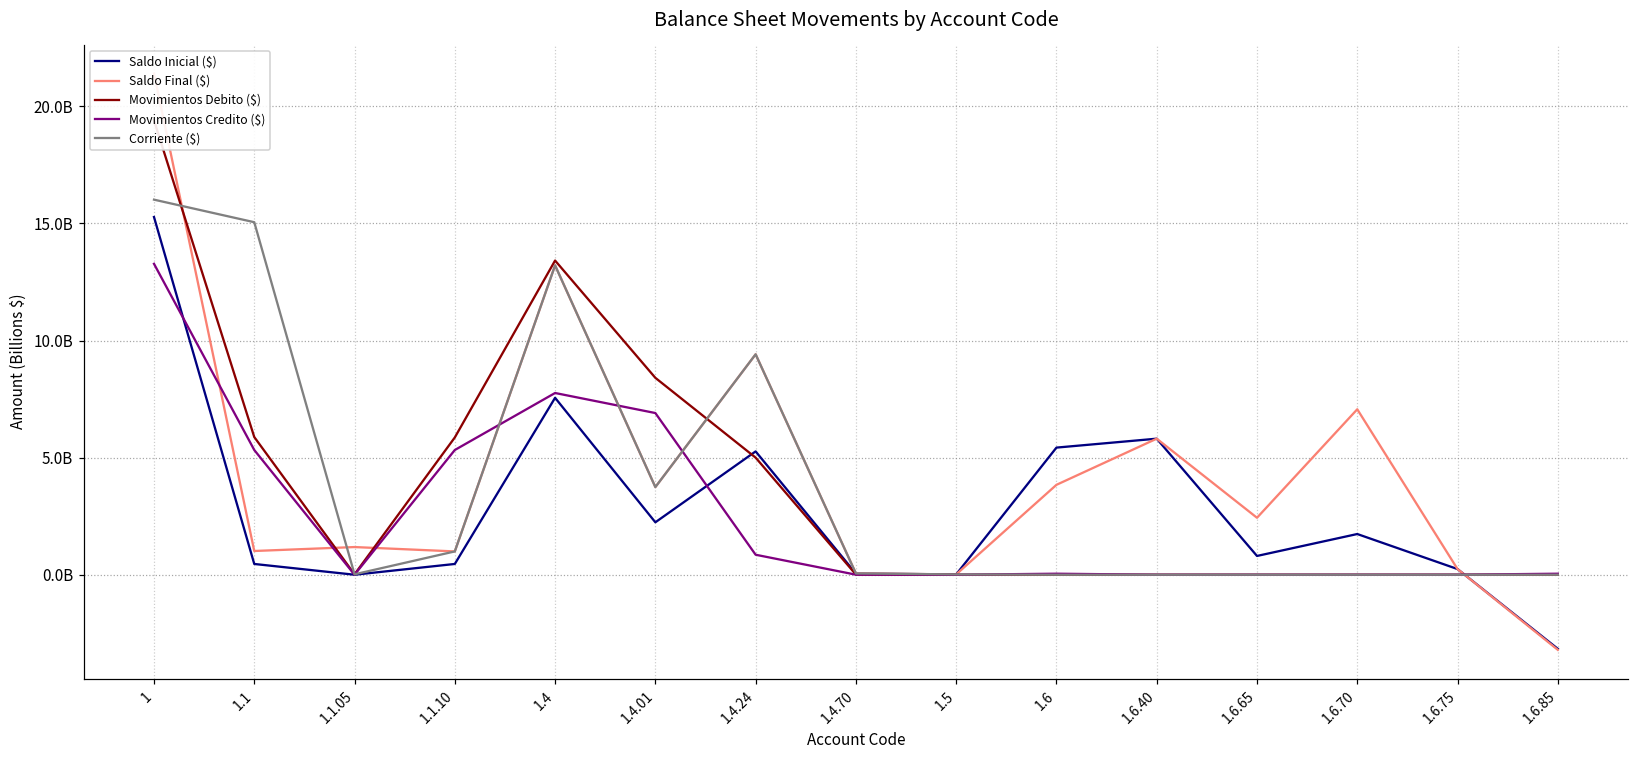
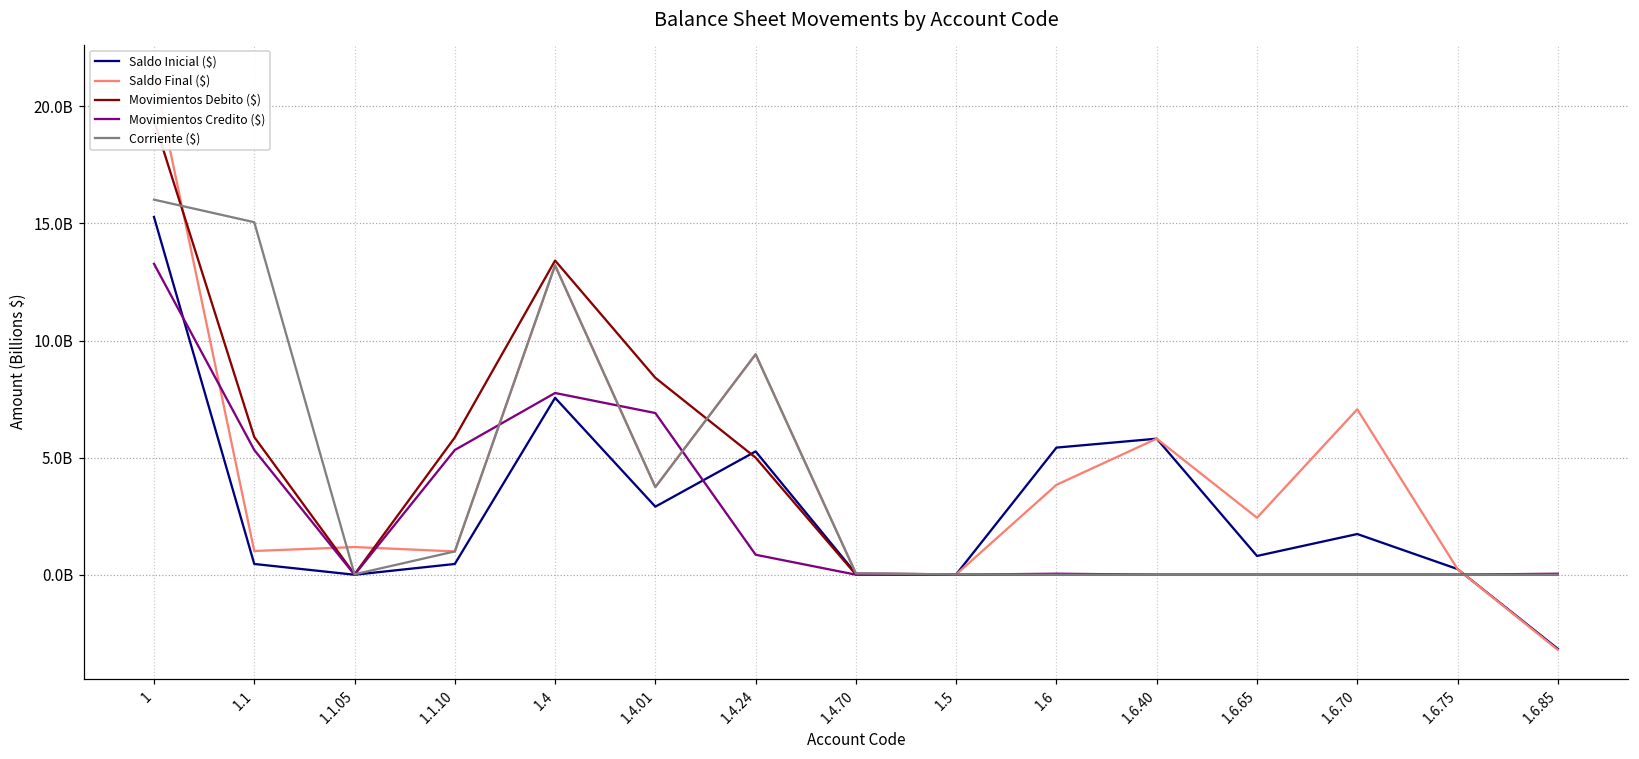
Saldo Inicial ($), 1.4.01: 2200000000 -> 2900000000
